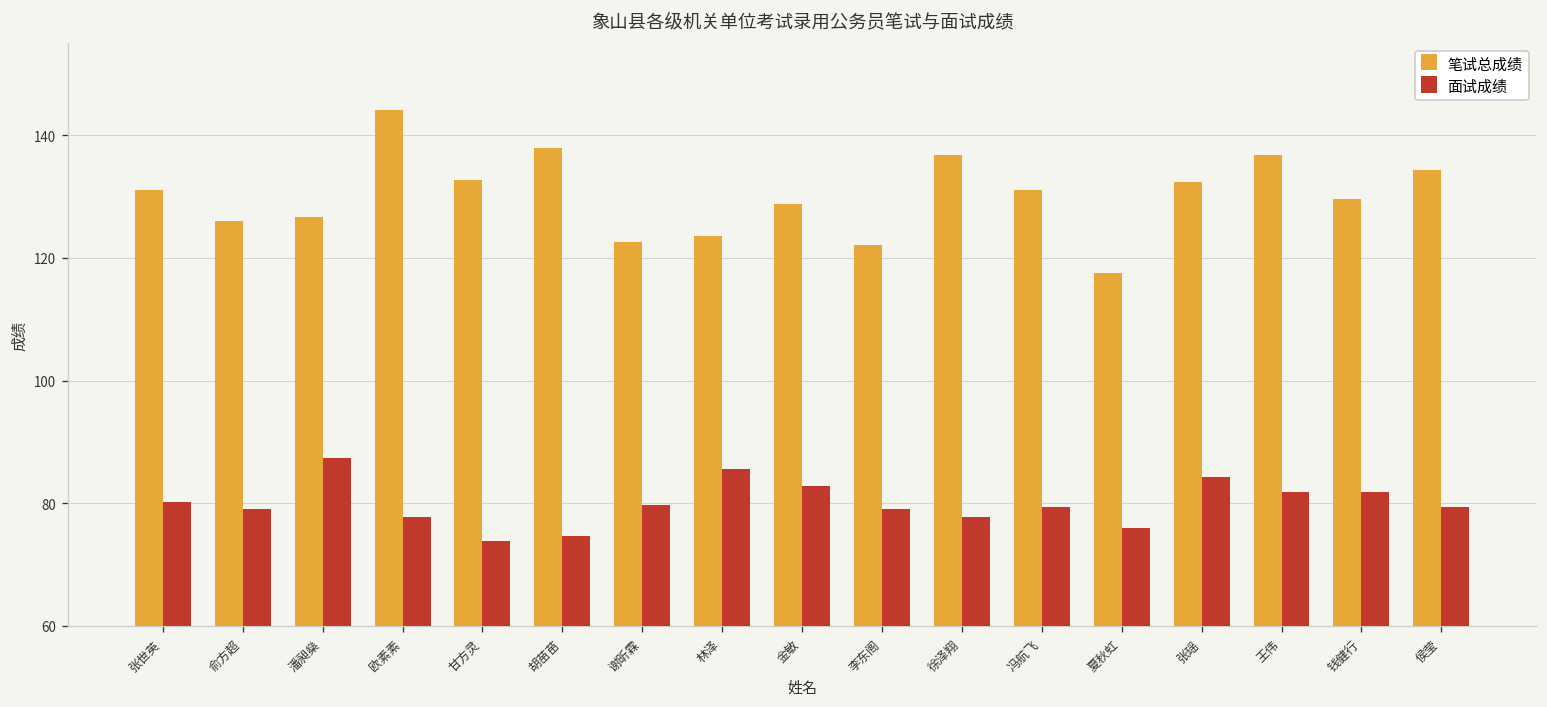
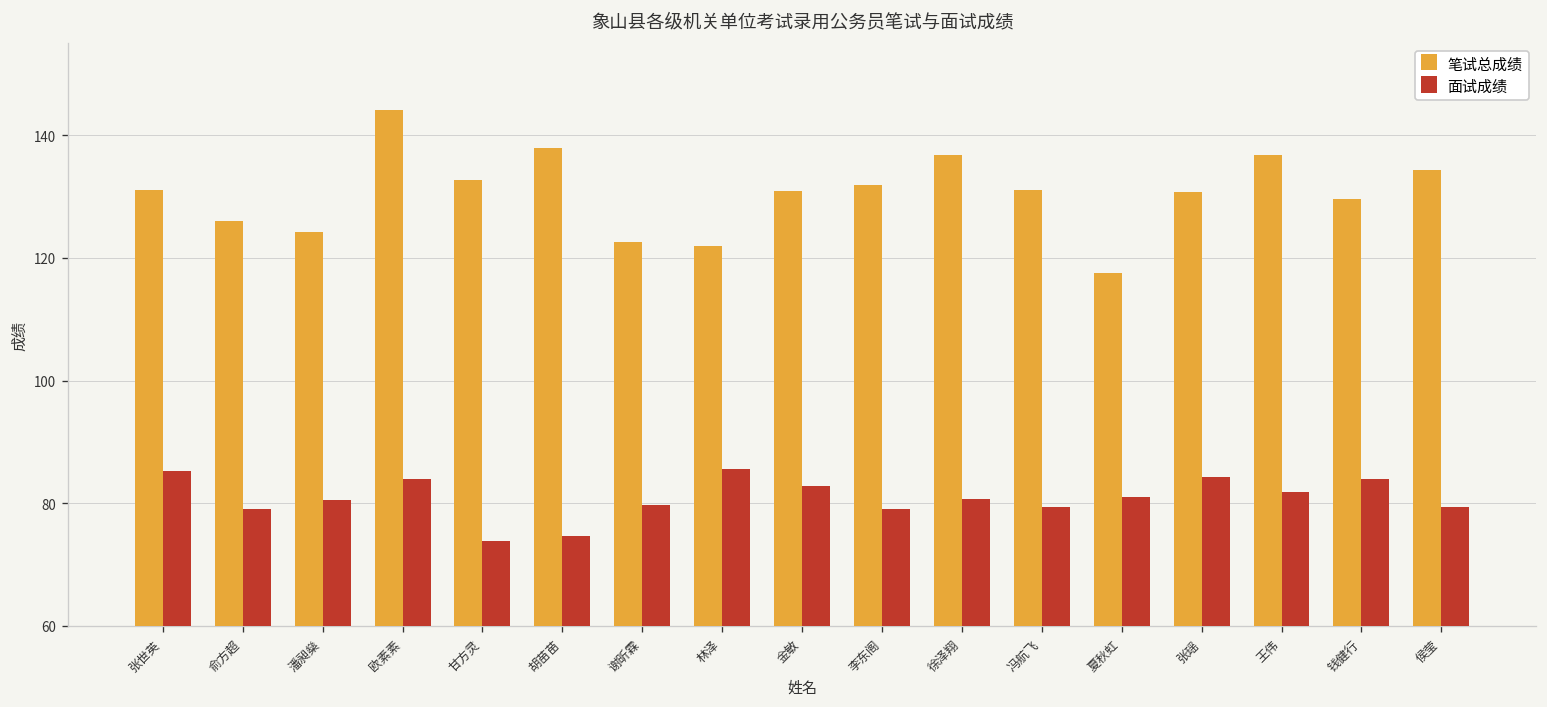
面试成绩, 张世英: 80 -> 85
笔试总成绩, 潘昶燊: 127 -> 124
面试成绩, 潘昶燊: 87 -> 81
面试成绩, 欧素素: 78 -> 84
笔试总成绩, 林泽: 124 -> 122
笔试总成绩, 金敏: 129 -> 131
笔试总成绩, 李东阁: 122 -> 132
面试成绩, 徐泽翔: 78 -> 81
面试成绩, 夏秋虹: 76 -> 81
笔试总成绩, 张瑶: 132 -> 131
面试成绩, 钱健行: 82 -> 84
